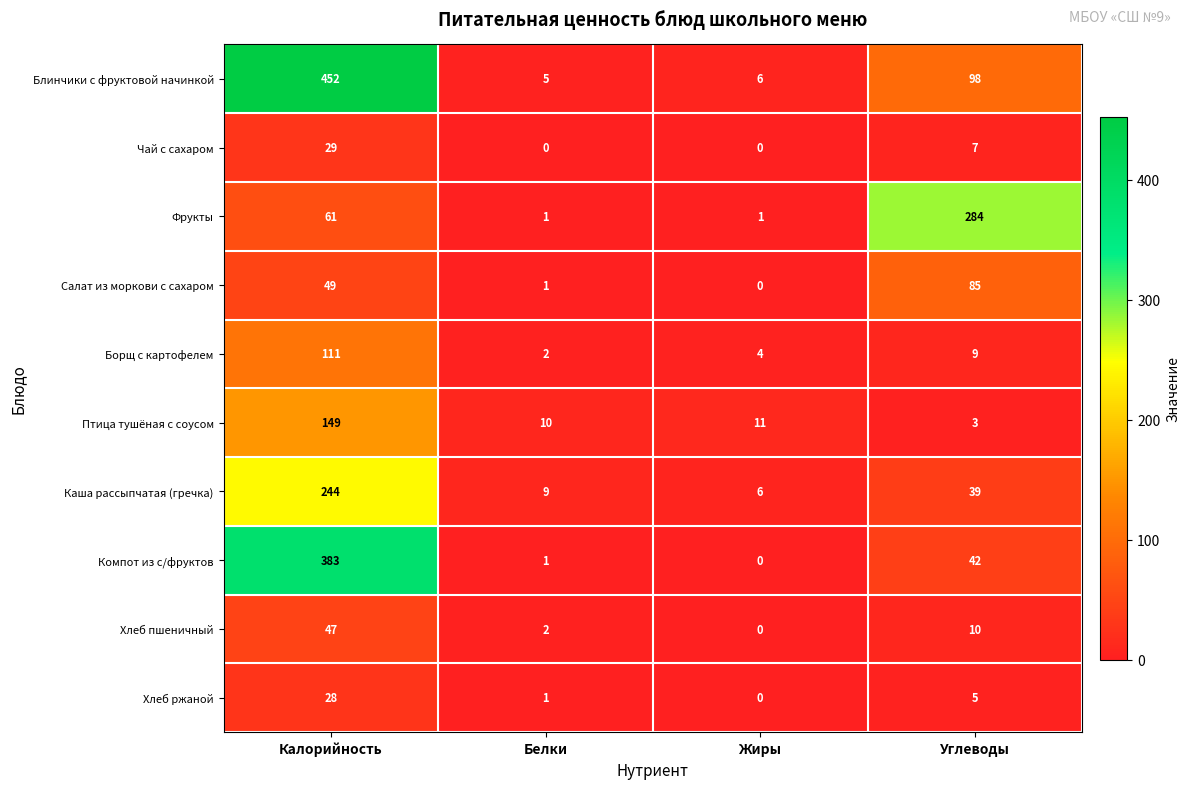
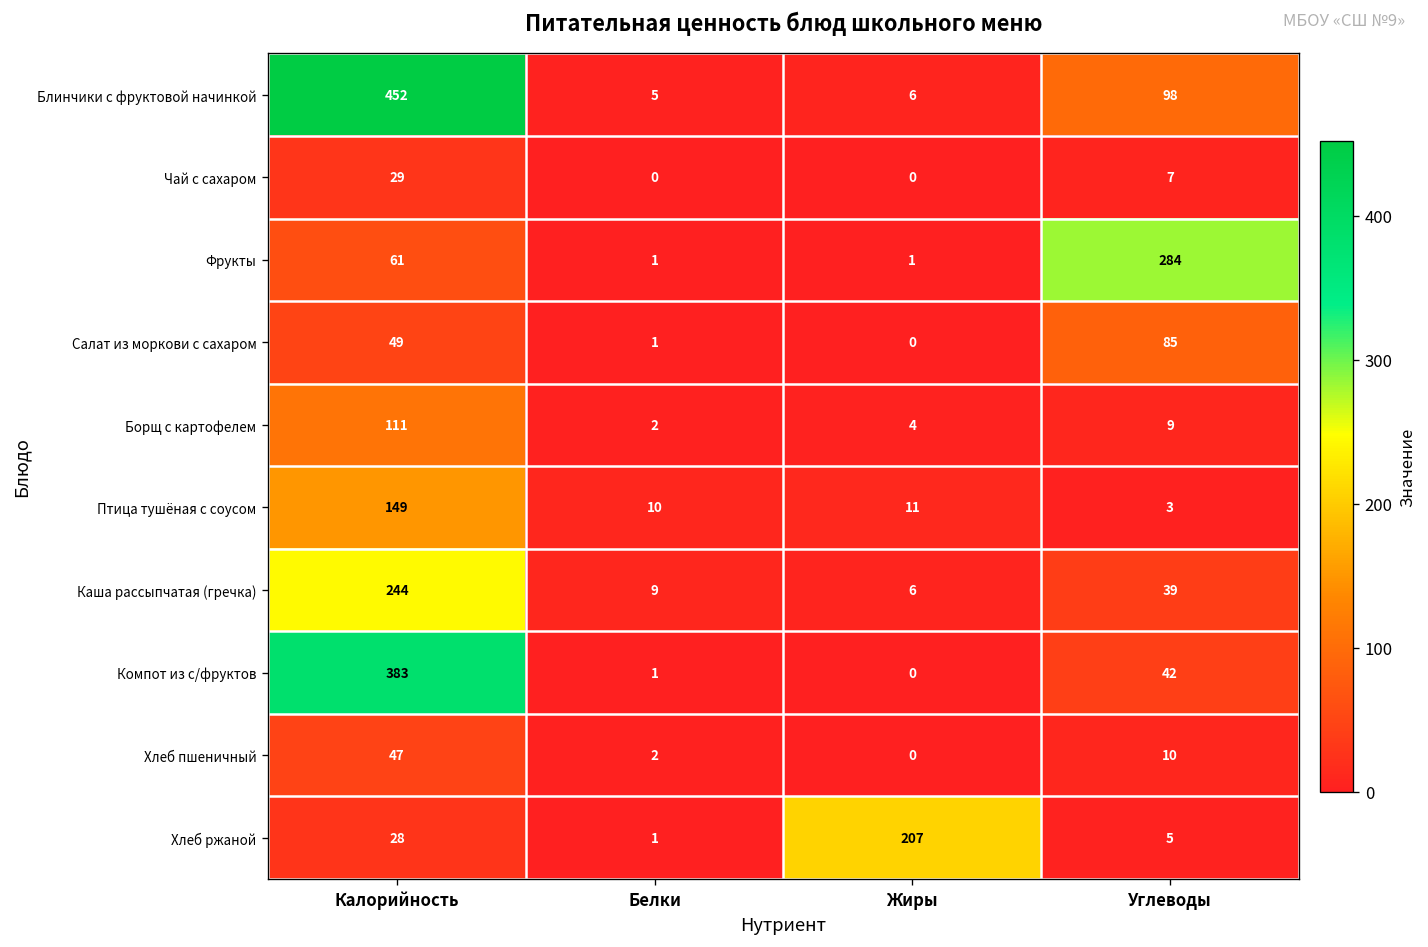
Хлеб ржаной, Жиры: 0 -> 207
